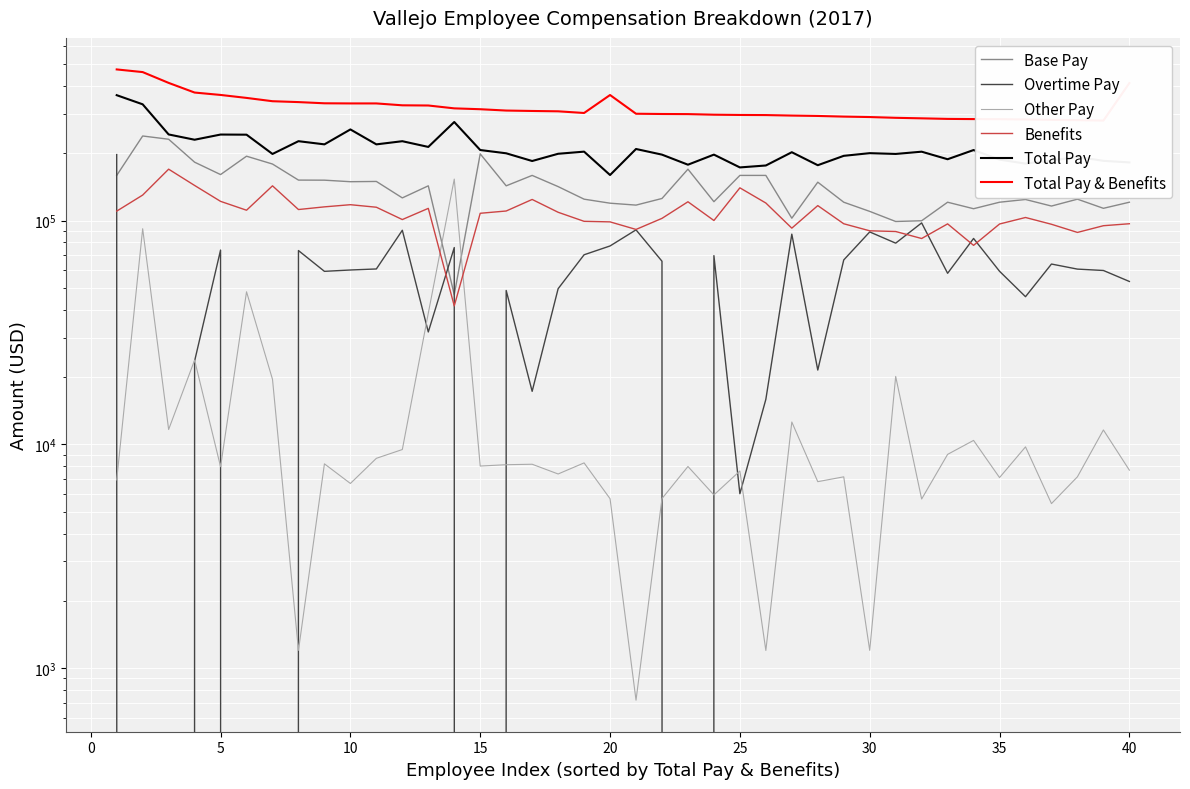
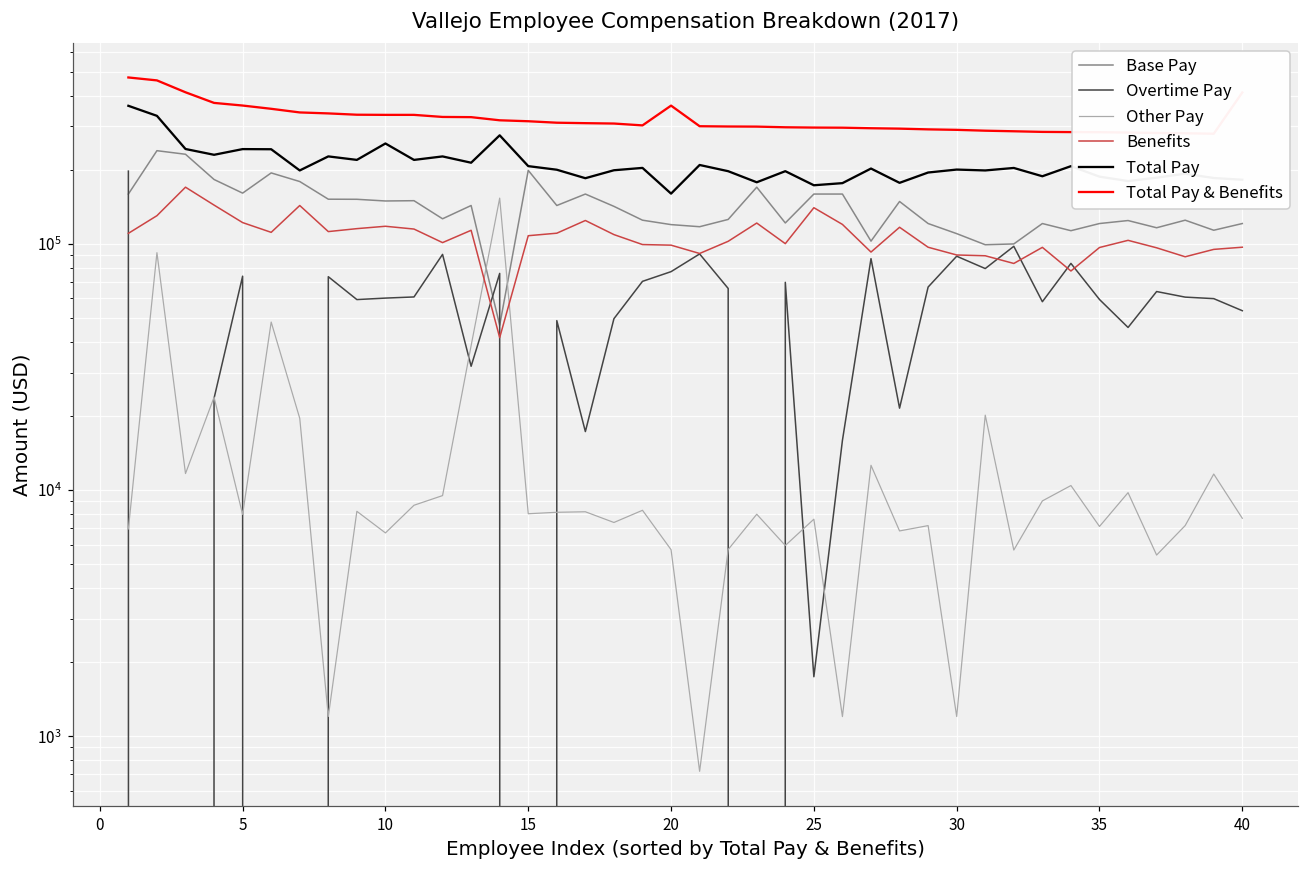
Overtime Pay, 25: 6000 -> 1700
